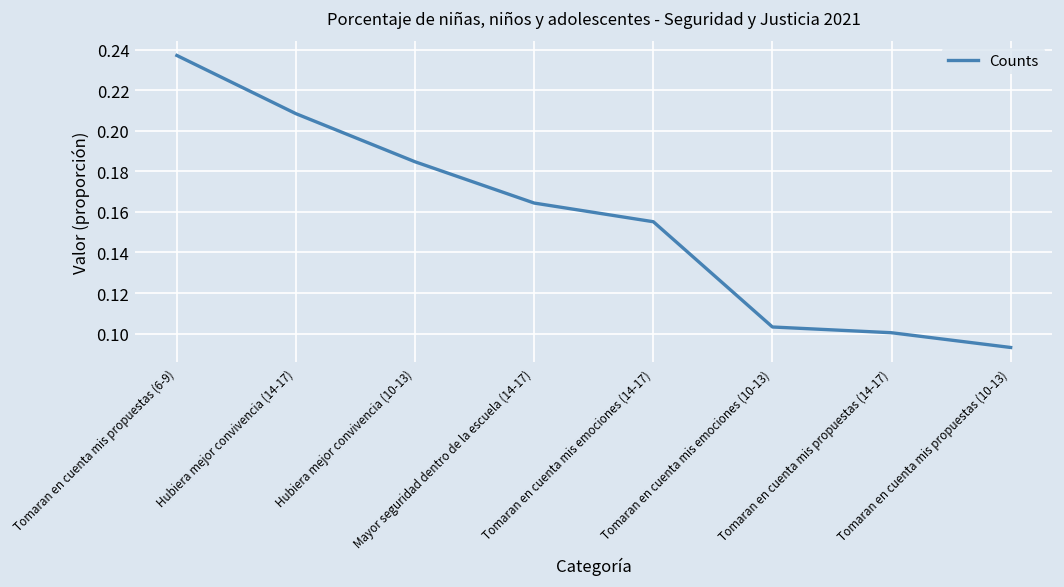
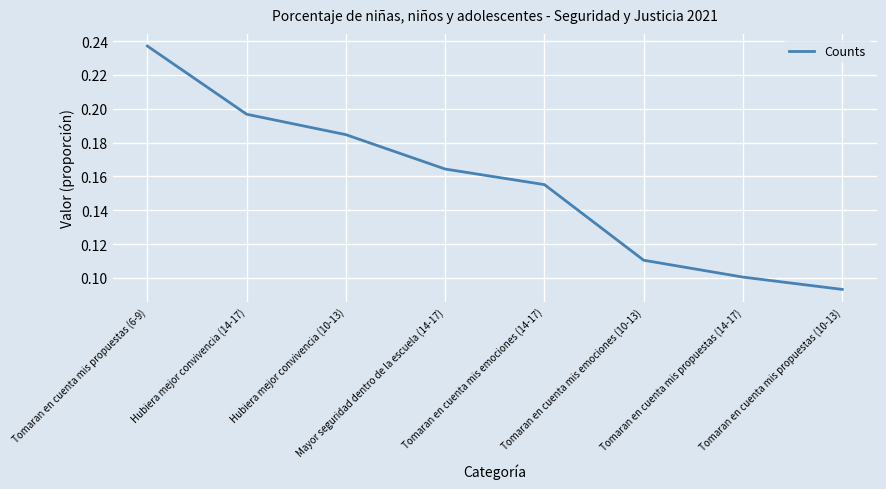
Hubiera mejor convivencia (14-17): 0.208 -> 0.197
Tomaran en cuenta mis emociones (10-13): 0.103 -> 0.110
